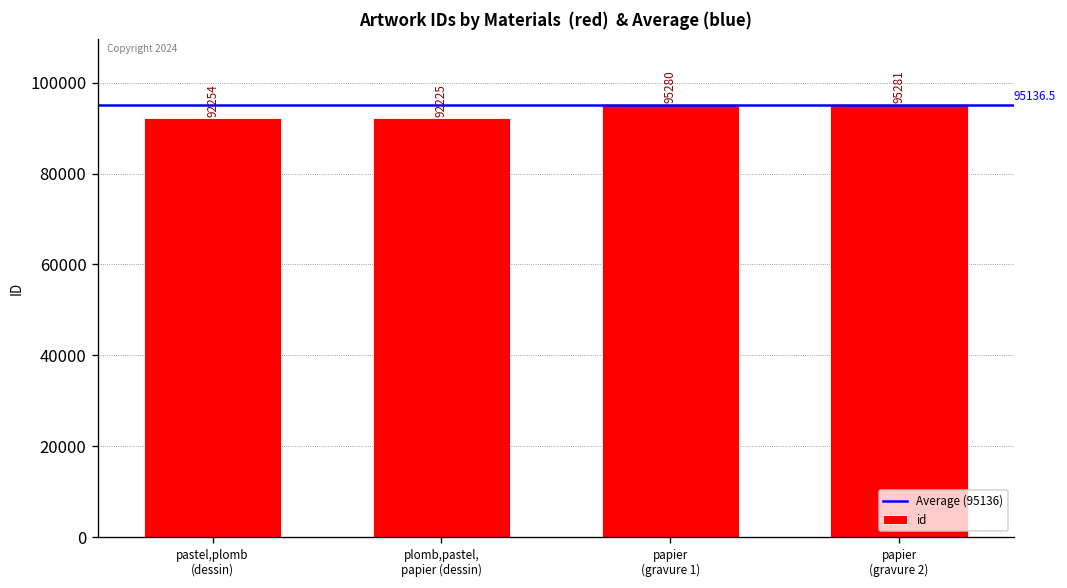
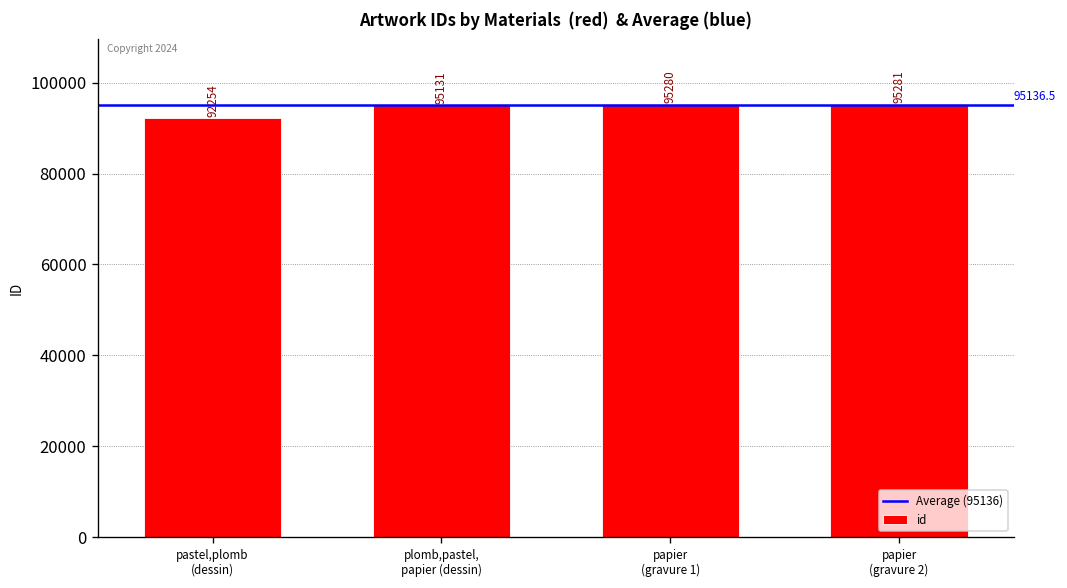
plomb,pastel, papier (dessin): 92225 -> 95131
